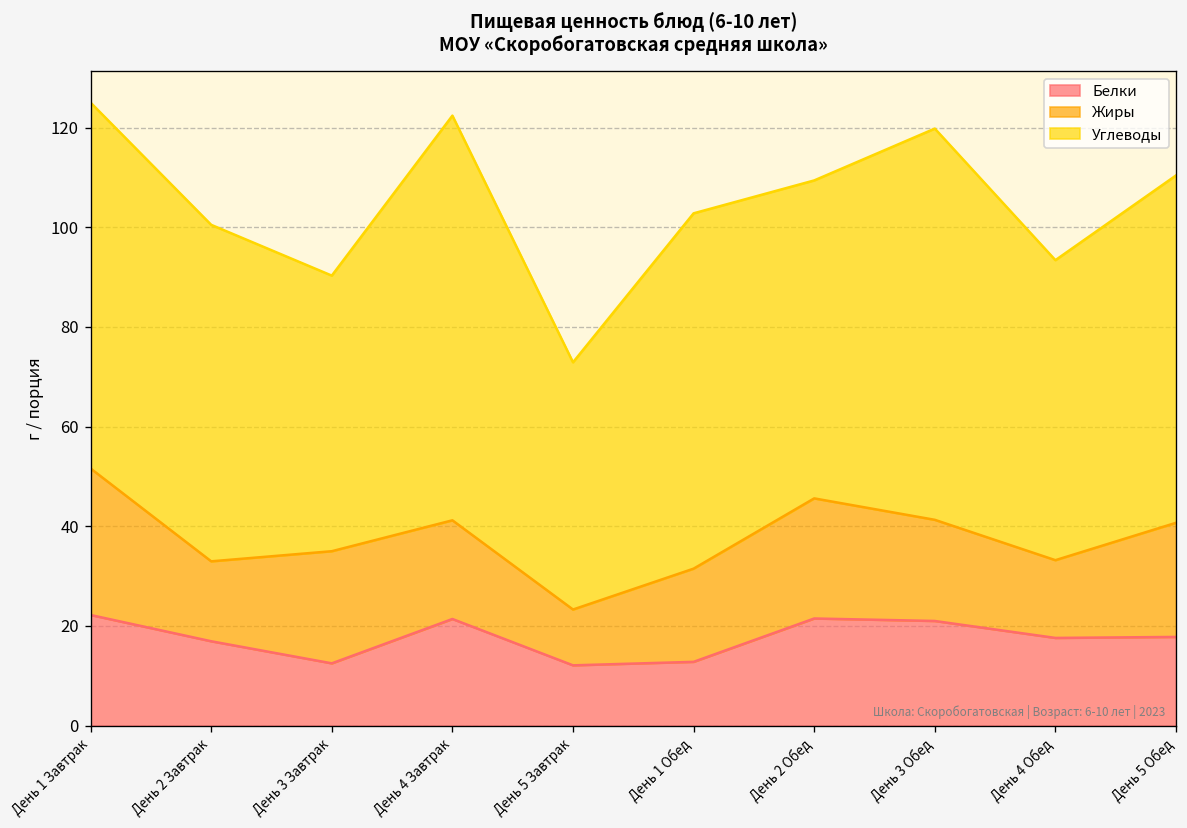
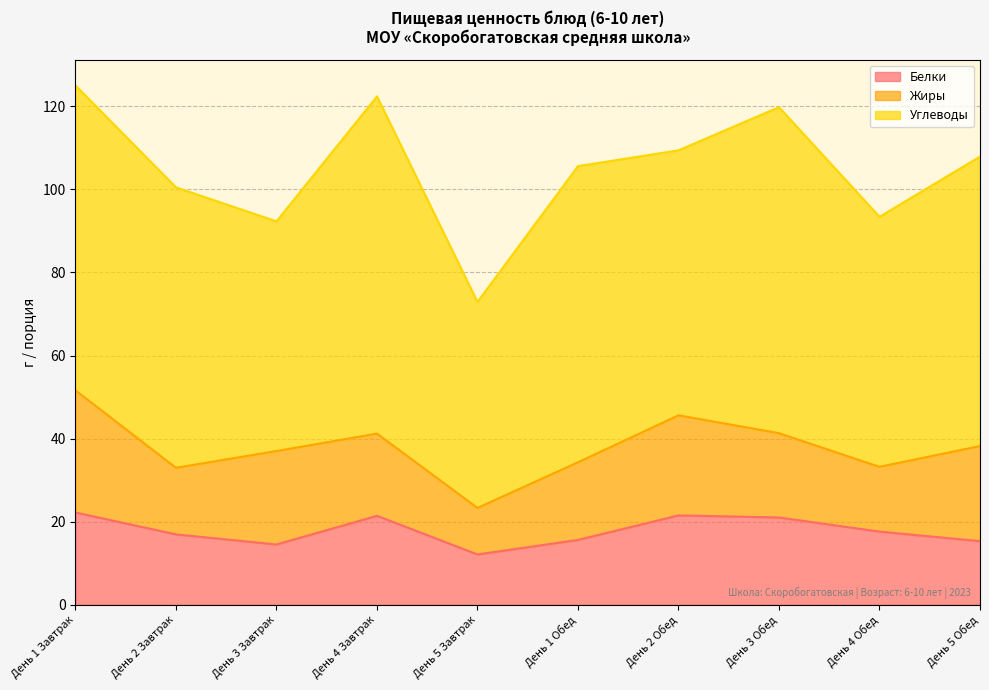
Белки, День 3 Завтрак: 13 -> 15
Белки, День 1 Обед: 13 -> 16
Белки, День 5 Обед: 18 -> 15
